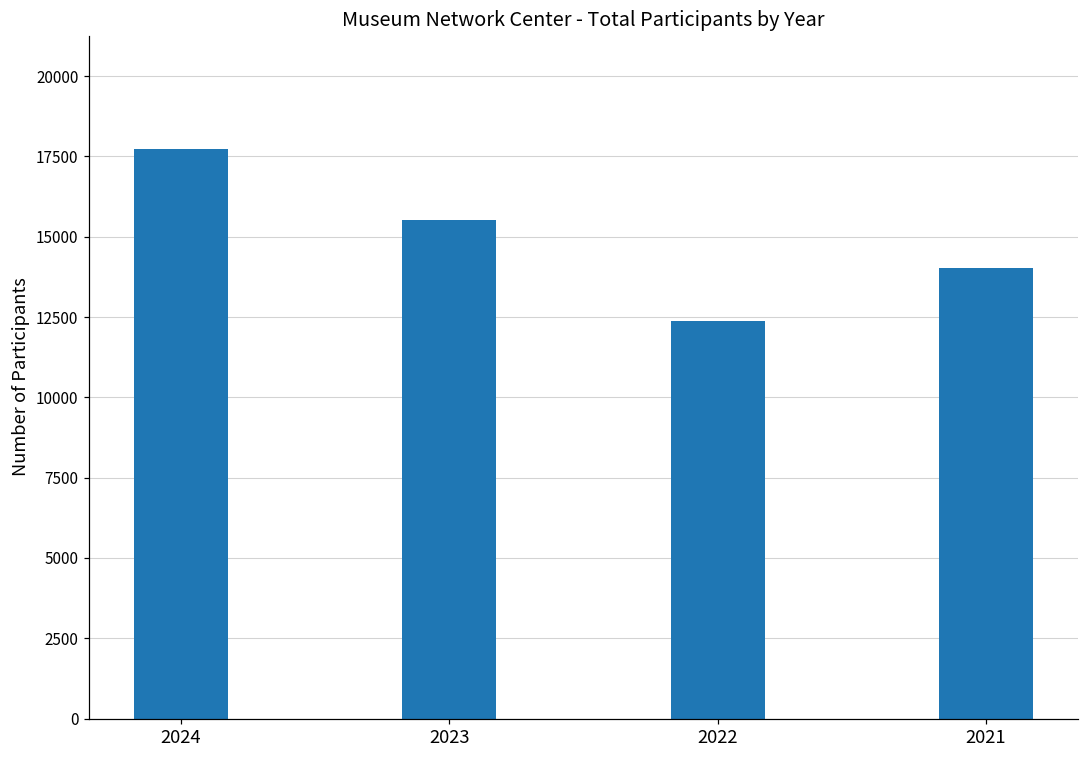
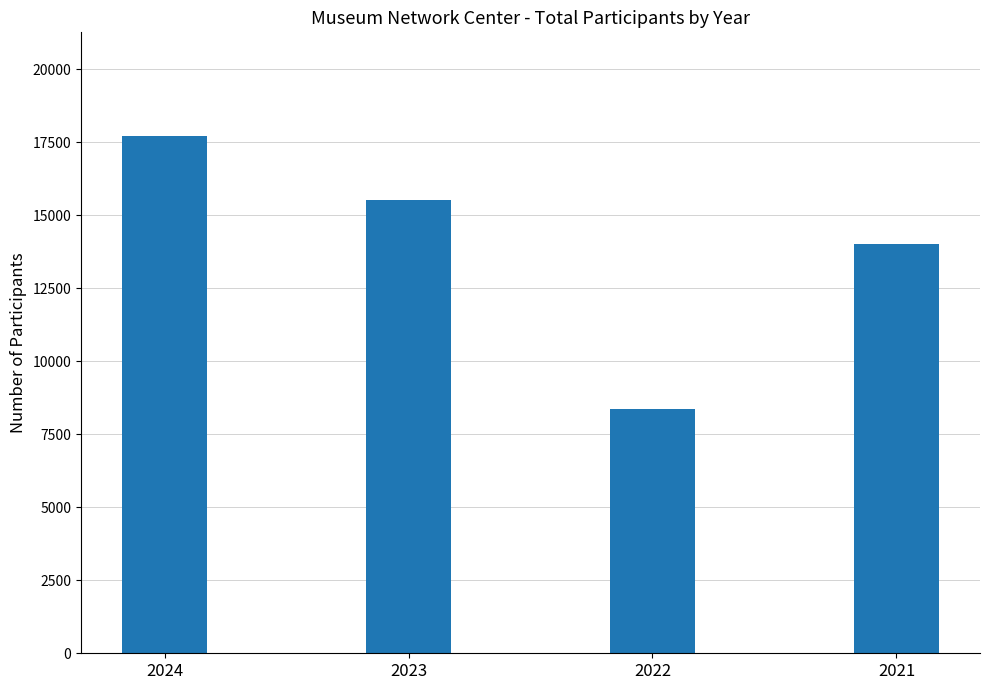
2022: 12400 -> 8400
